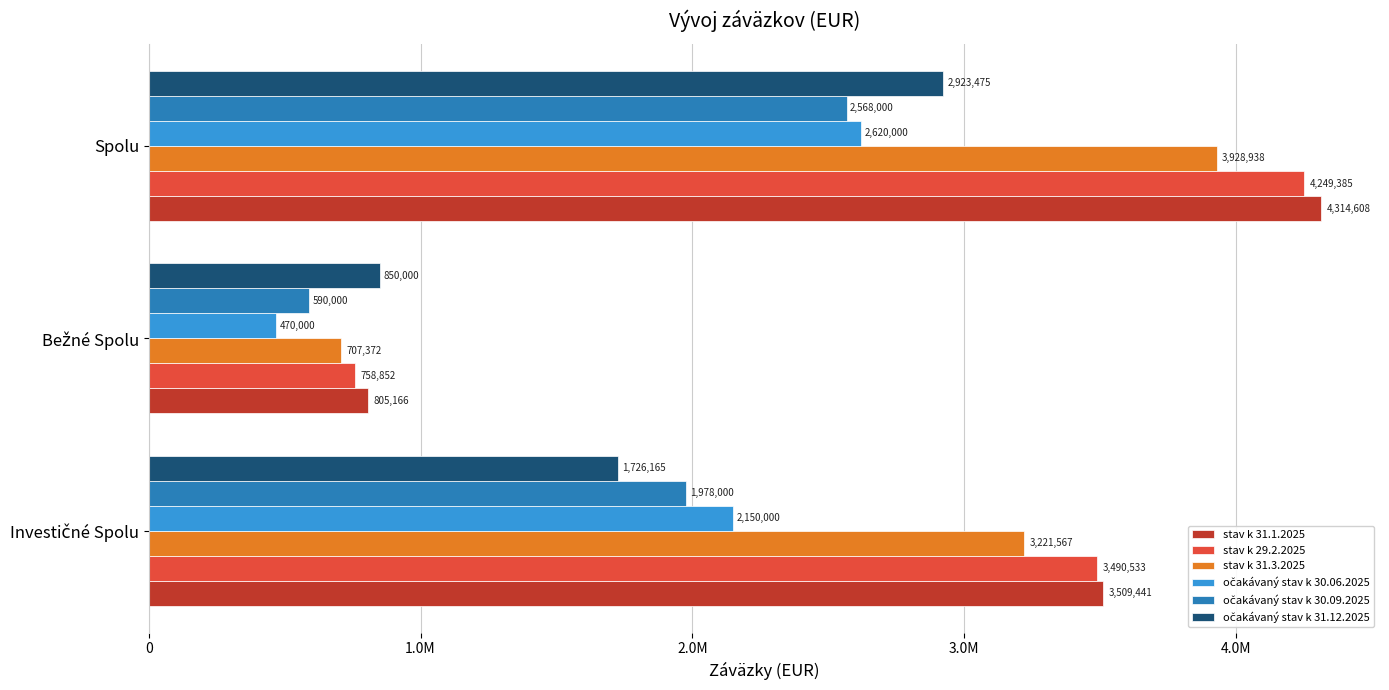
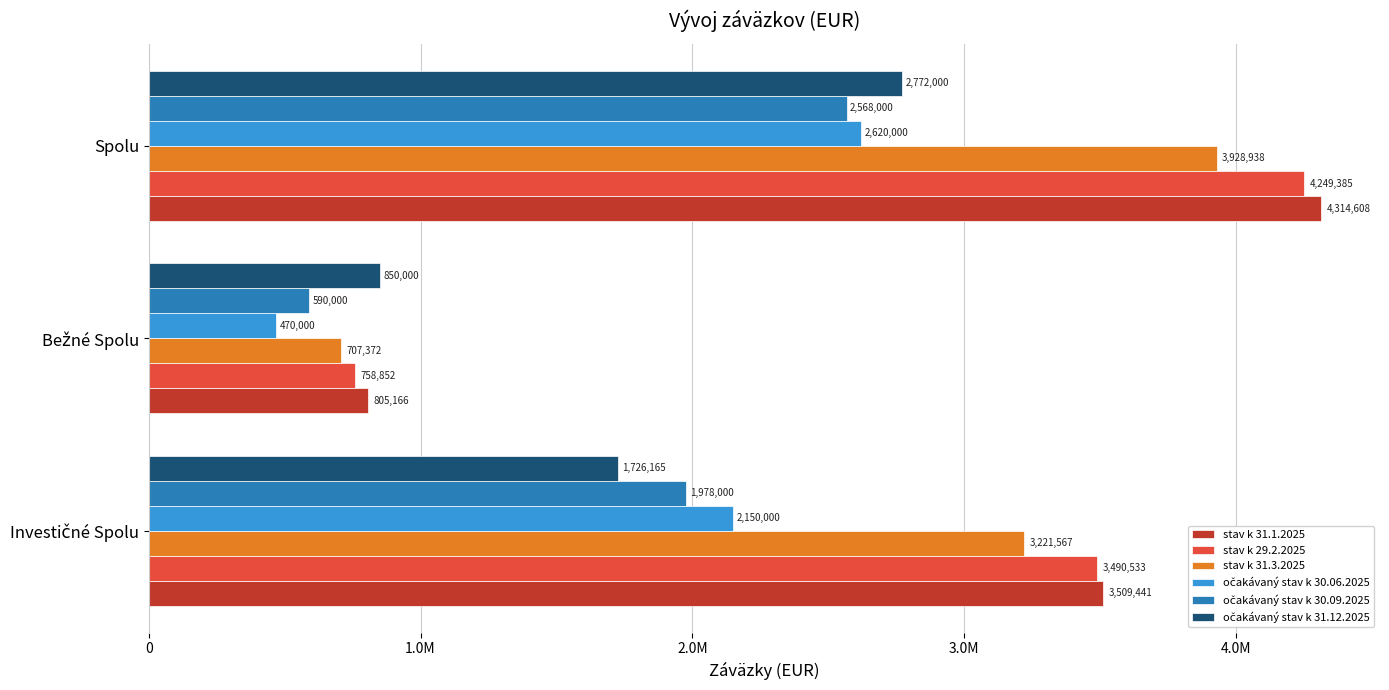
očakávaný stav k 31.12.2025, Spolu: 2,923,475 -> 2,772,000
